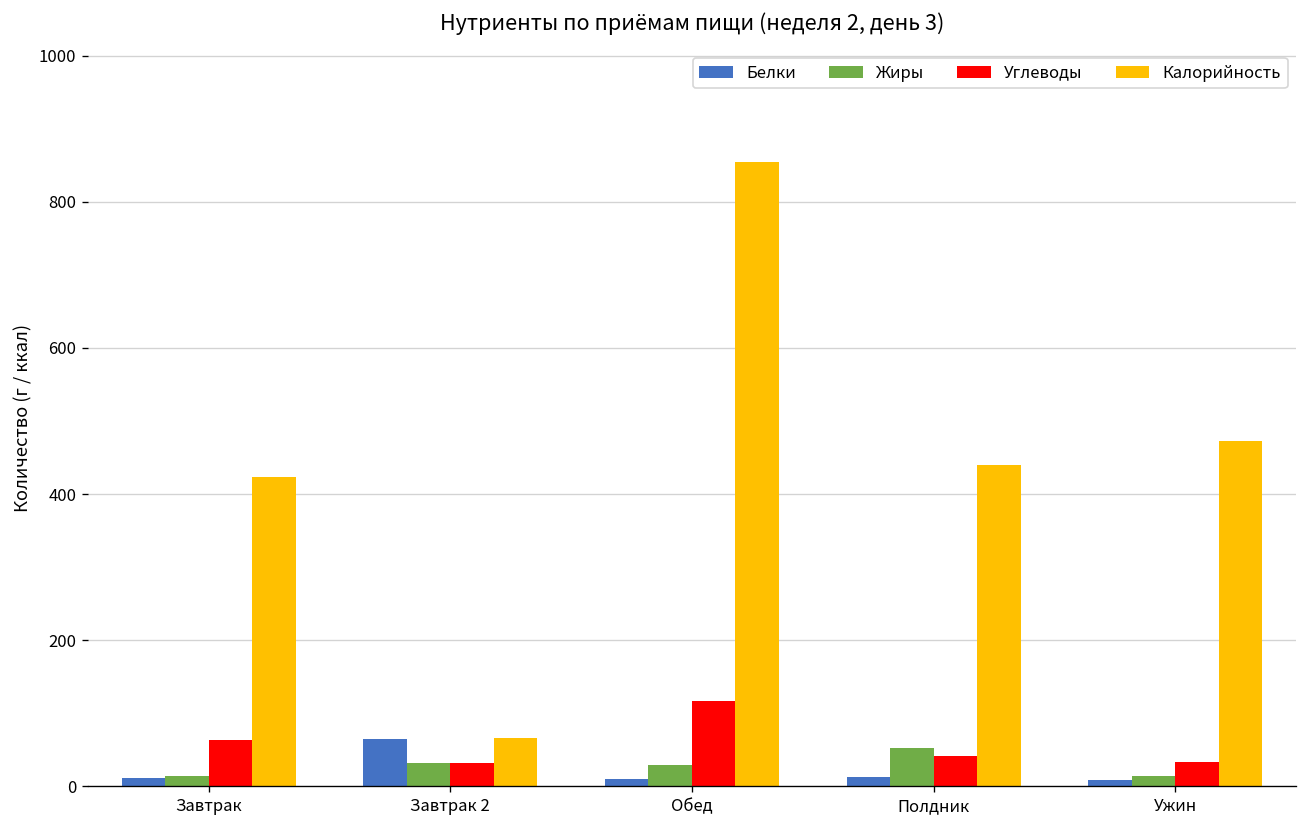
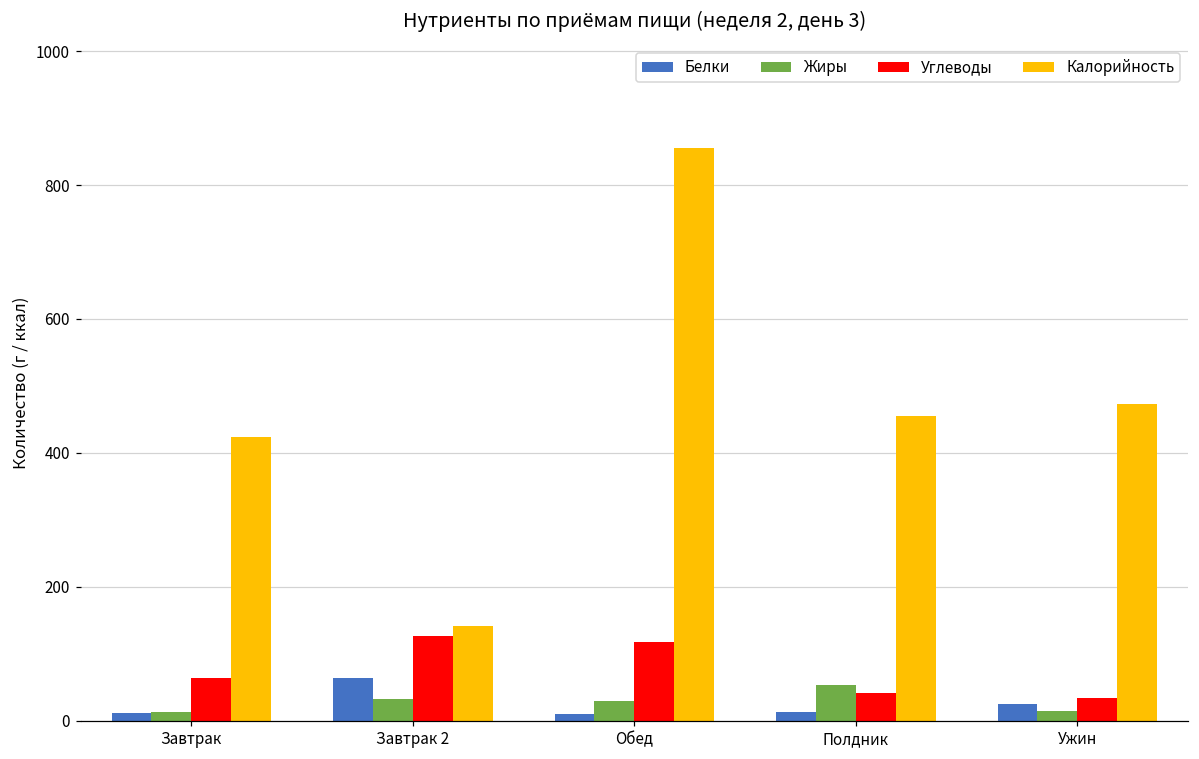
Углеводы, Завтрак 2: 30 -> 130
Калорийность, Завтрак 2: 70 -> 140
Калорийность, Полдник: 440 -> 450
Белки, Ужин: 10 -> 20
